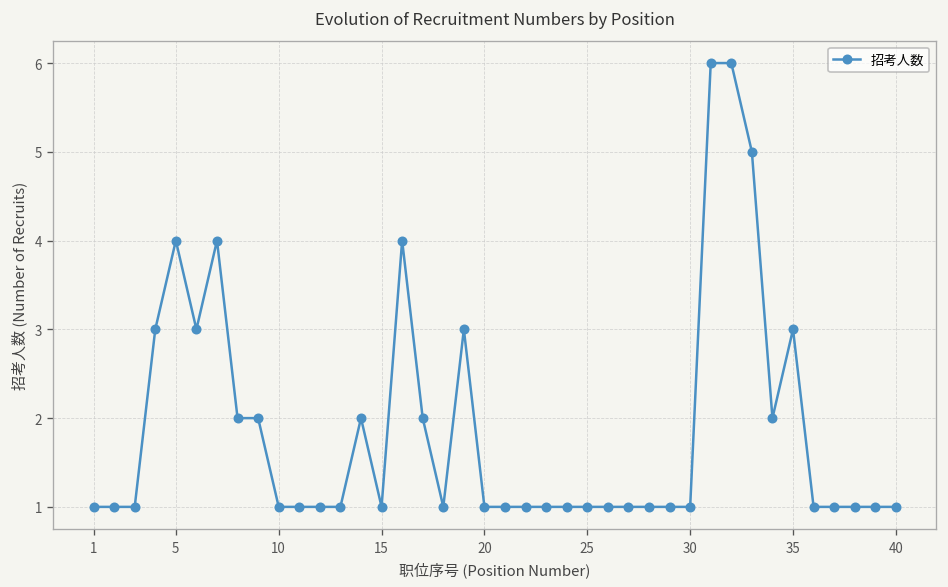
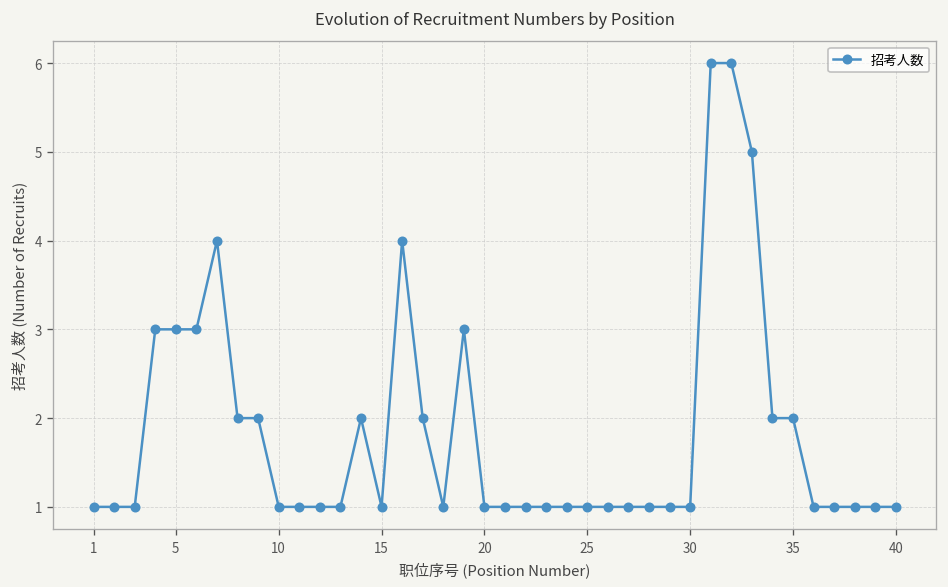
5: 4 -> 3
35: 3 -> 2
